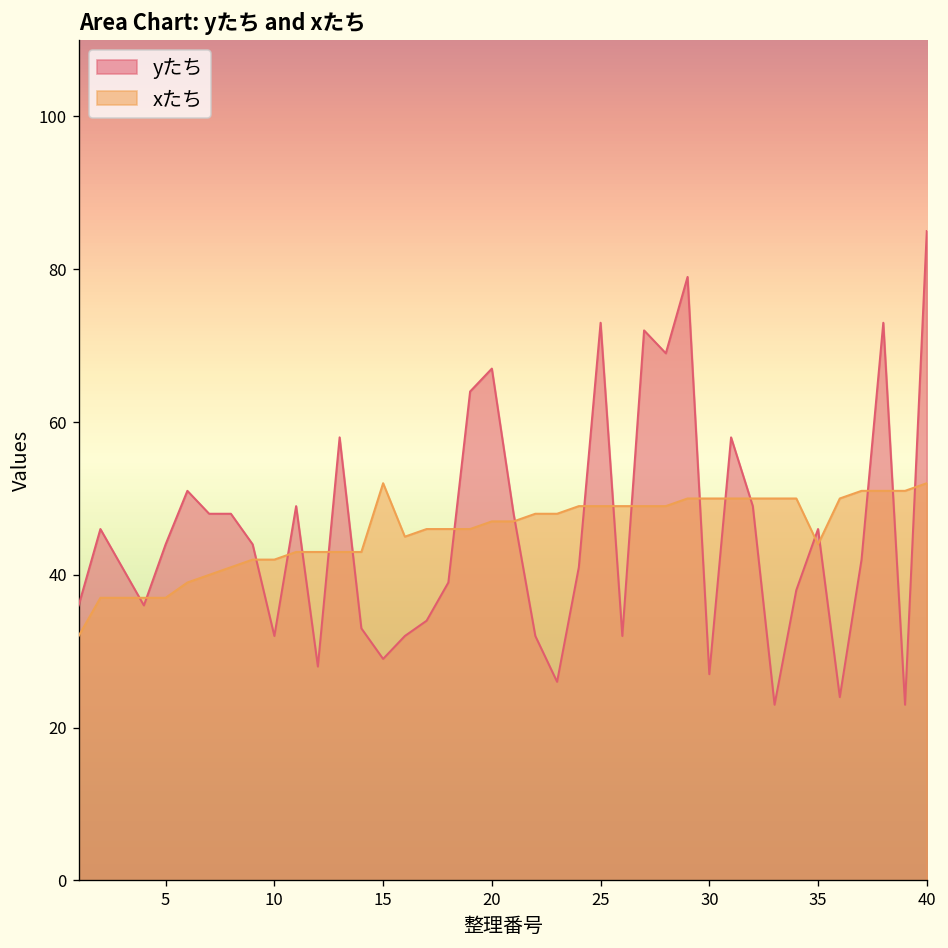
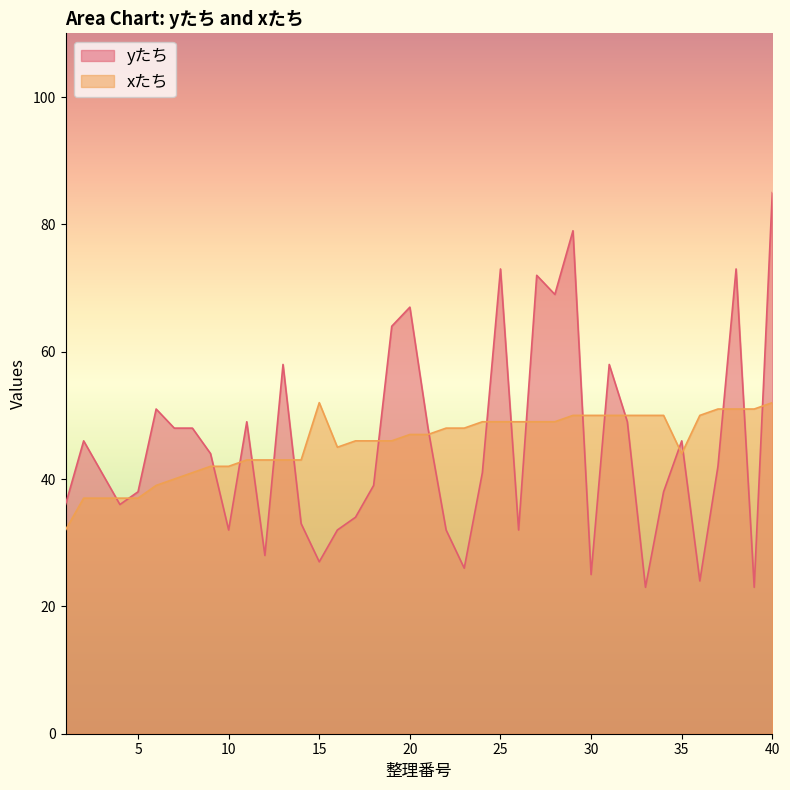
yたち, 5: 44 -> 38
yたち, 15: 29 -> 27
yたち, 30: 27 -> 25
